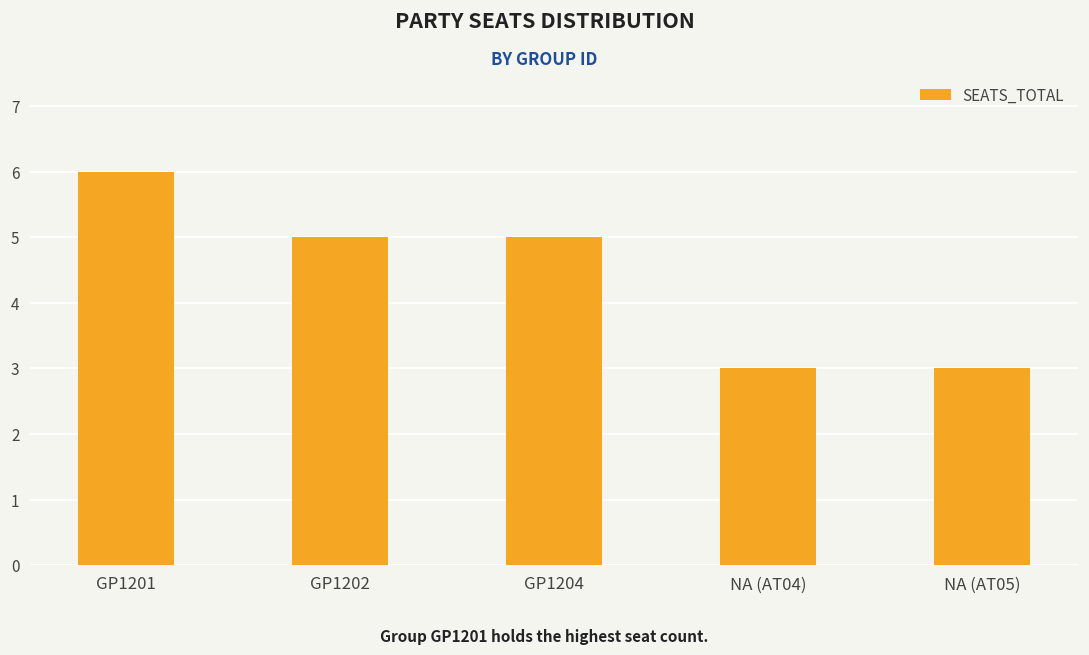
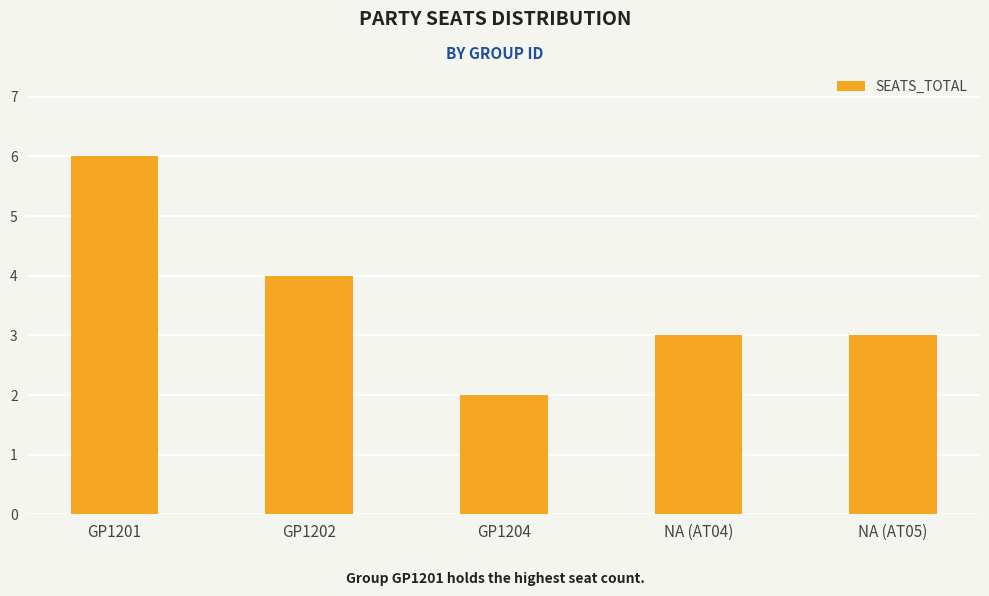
GP1202: 5 -> 4
GP1204: 5 -> 2
